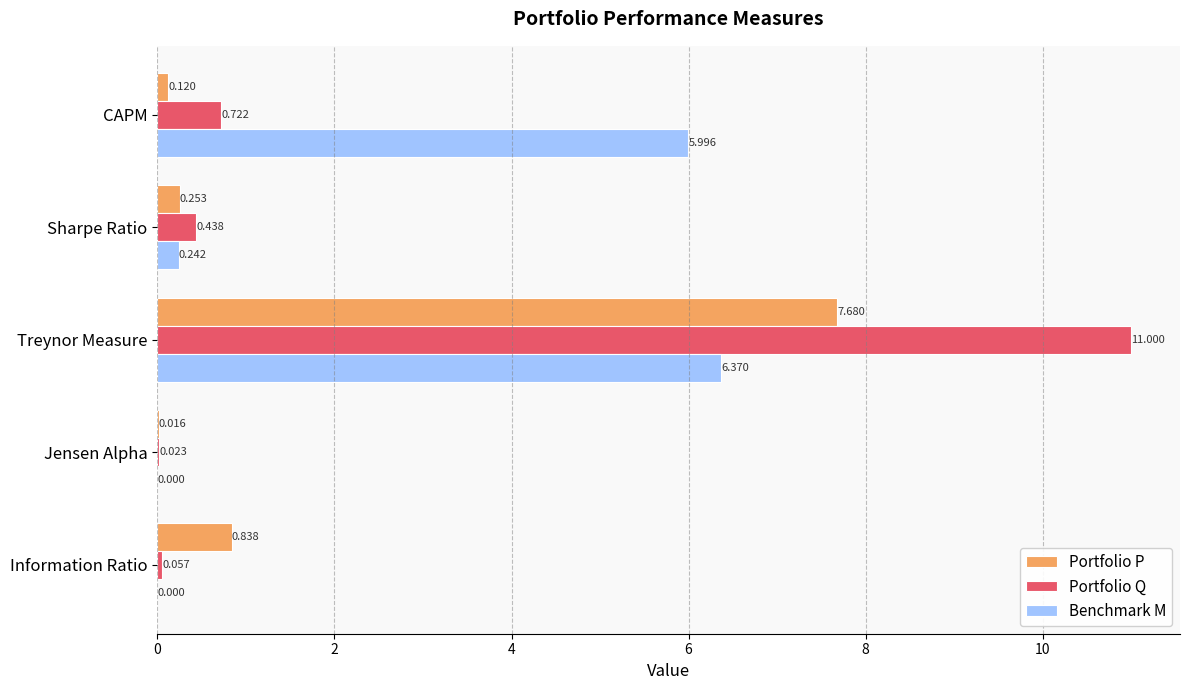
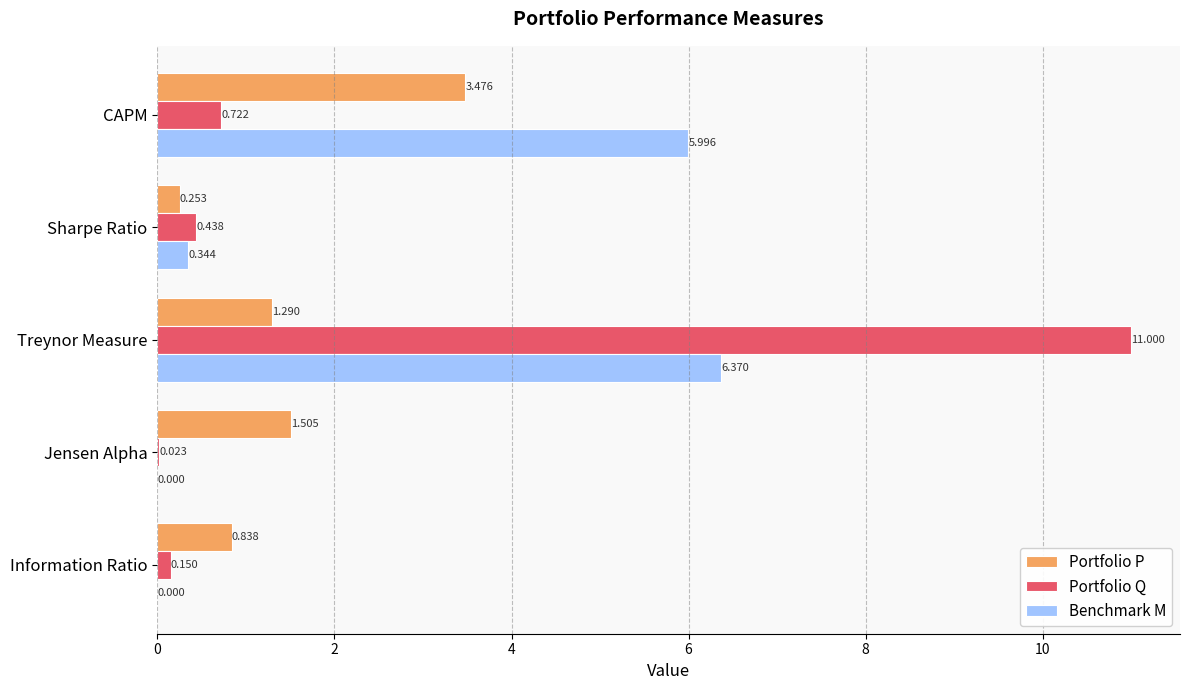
Portfolio P, CAPM: 0.120 -> 3.476
Benchmark M, Sharpe Ratio: 0.242 -> 0.344
Portfolio P, Treynor Measure: 7.680 -> 1.290
Portfolio P, Jensen Alpha: 0.016 -> 1.505
Portfolio Q, Information Ratio: 0.057 -> 0.150
